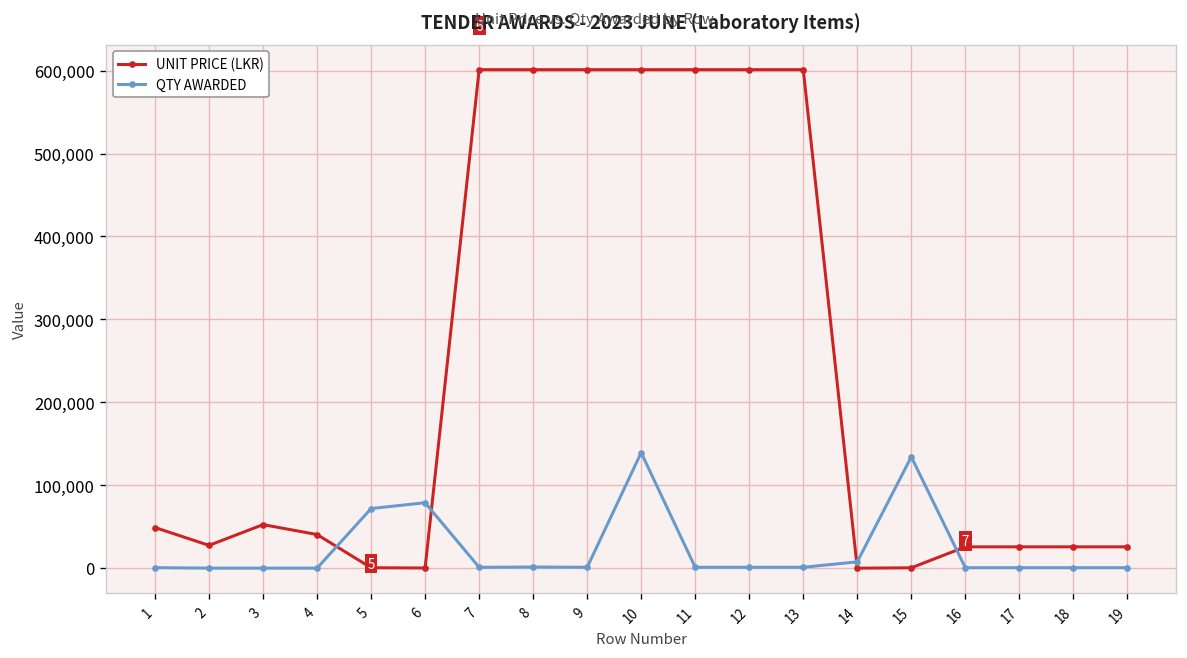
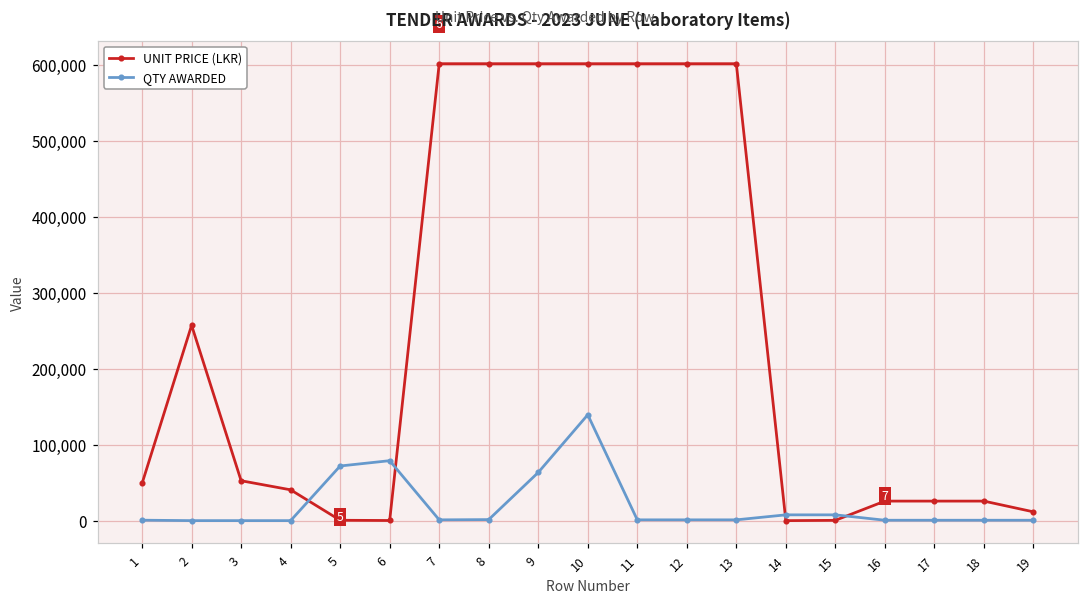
UNIT PRICE (LKR), 2: 30,000 -> 260,000
QTY AWARDED, 9: 0 -> 60,000
QTY AWARDED, 15: 130,000 -> 10,000
UNIT PRICE (LKR), 19: 30,000 -> 10,000
